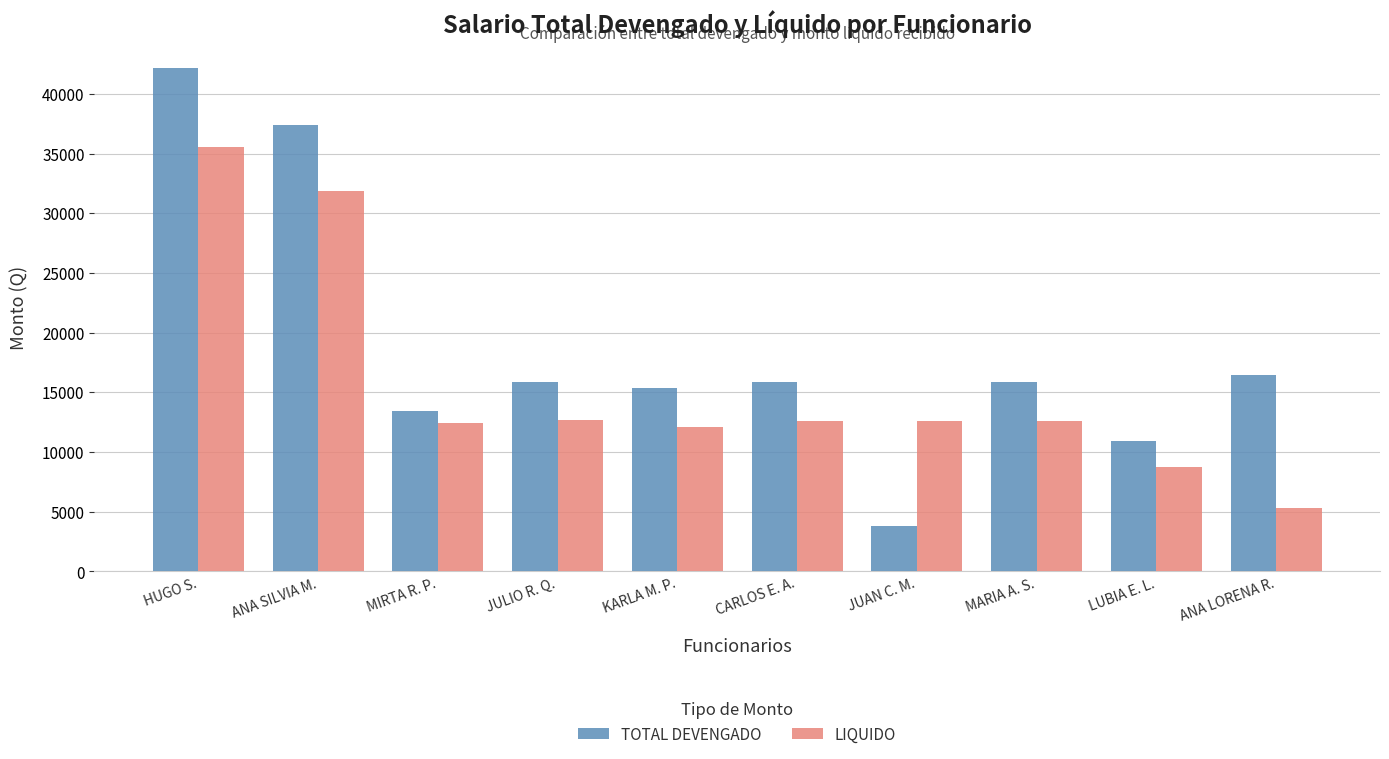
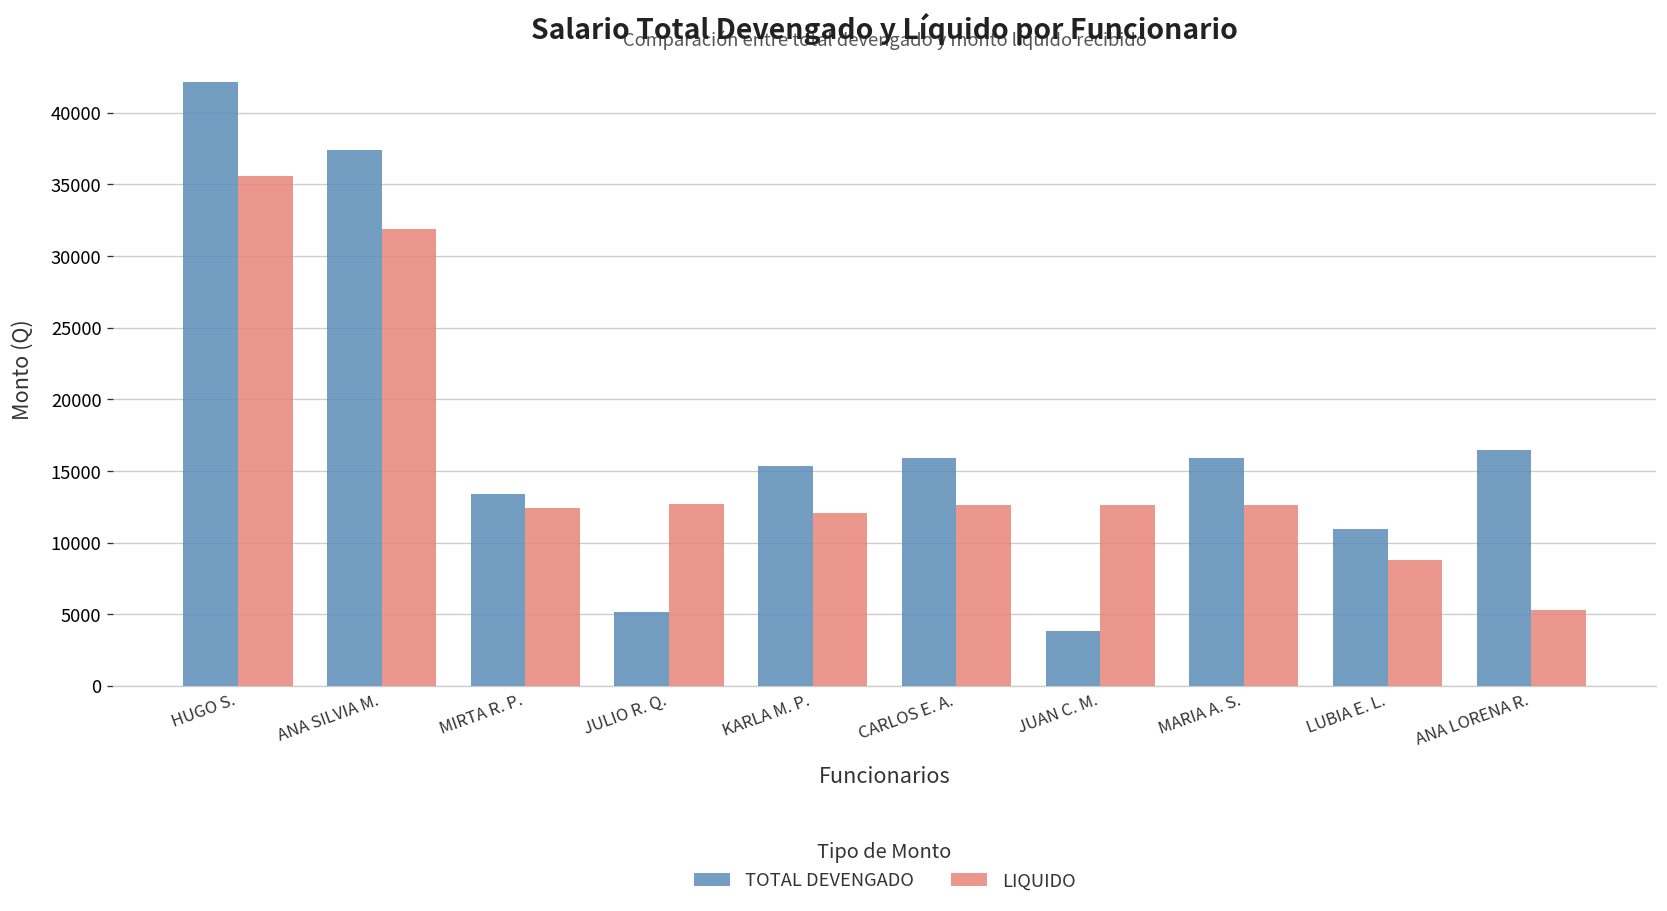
TOTAL DEVENGADO, JULIO R. Q.: 15900 -> 5200
